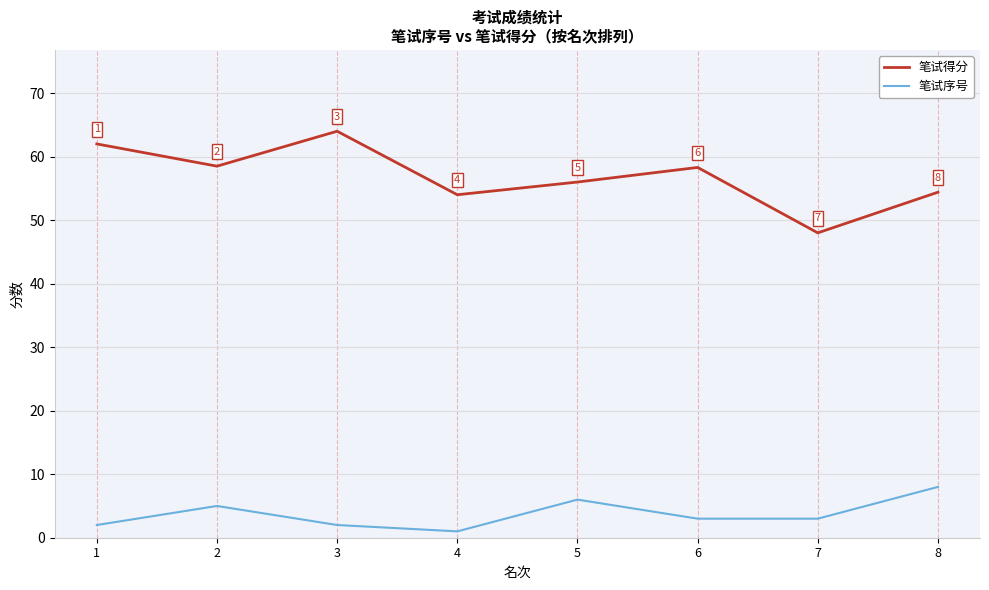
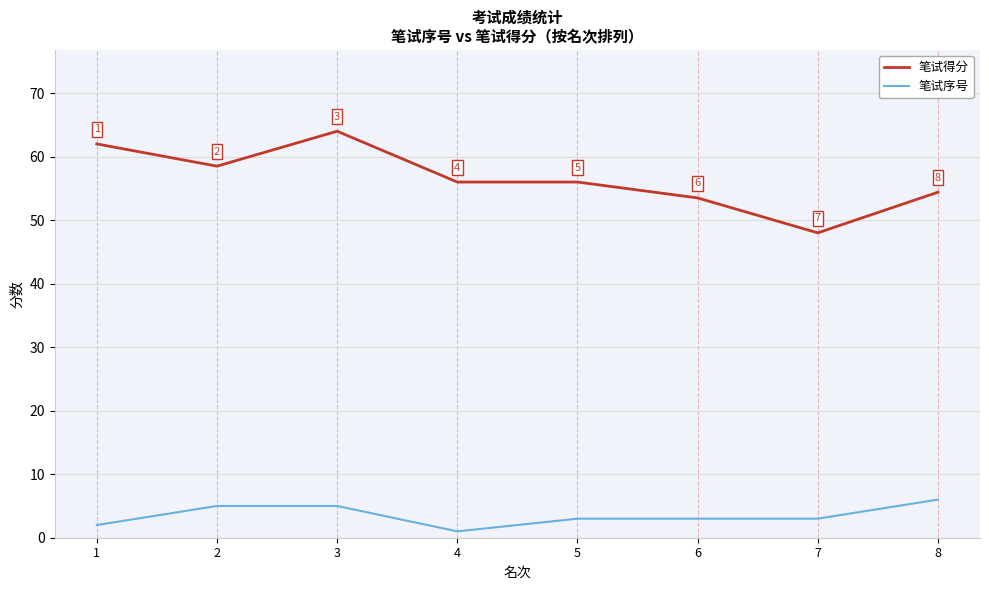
笔试序号, 3: 2 -> 5
笔试得分, 4: 54 -> 56
笔试序号, 5: 6 -> 3
笔试得分, 6: 58 -> 54
笔试序号, 8: 8 -> 6
